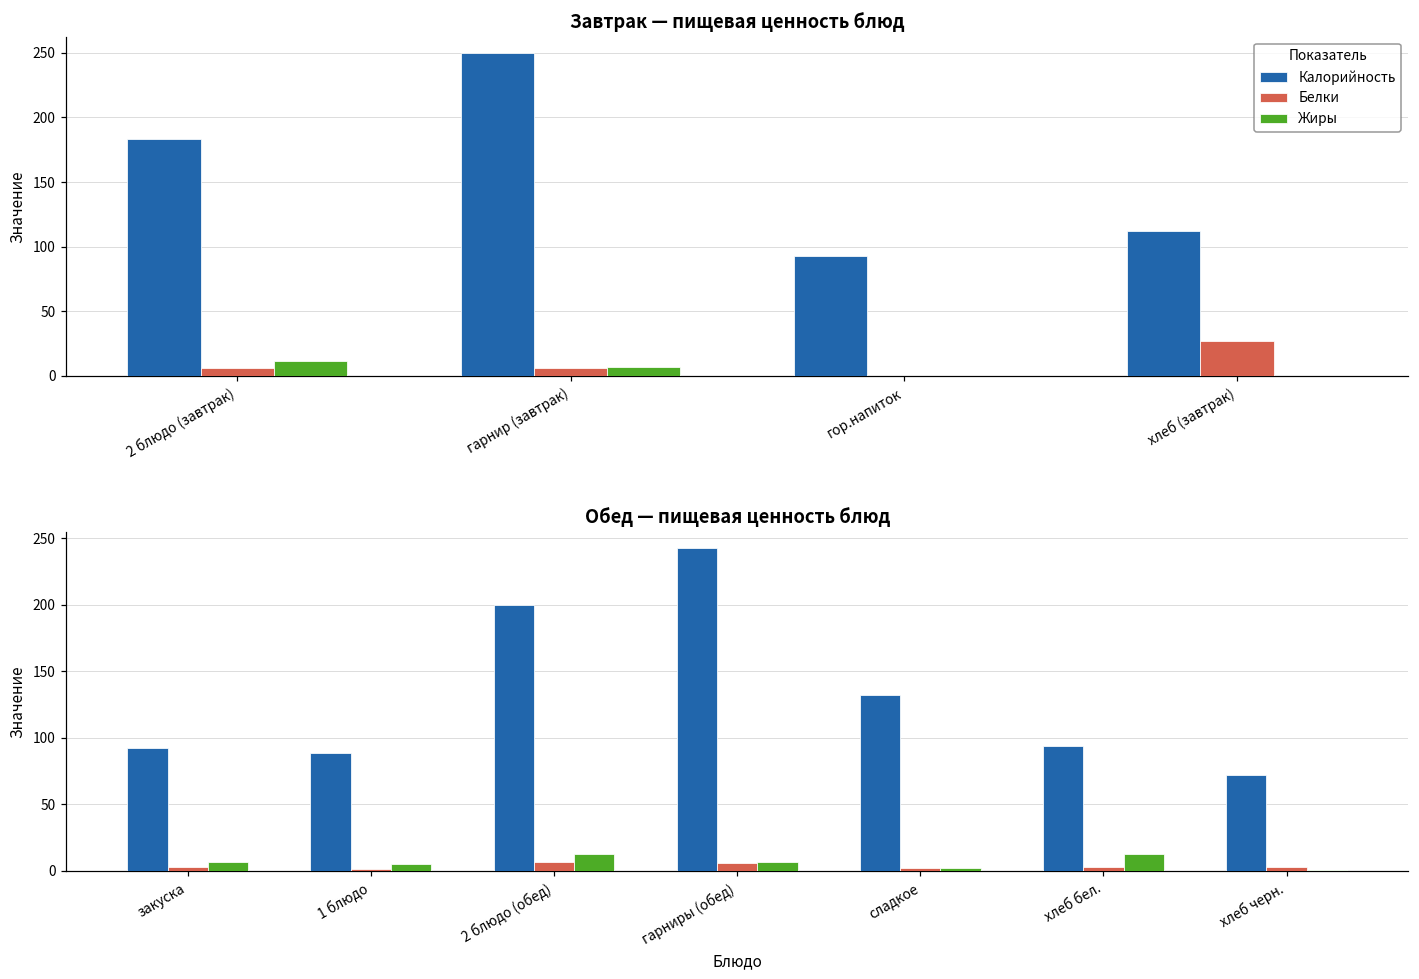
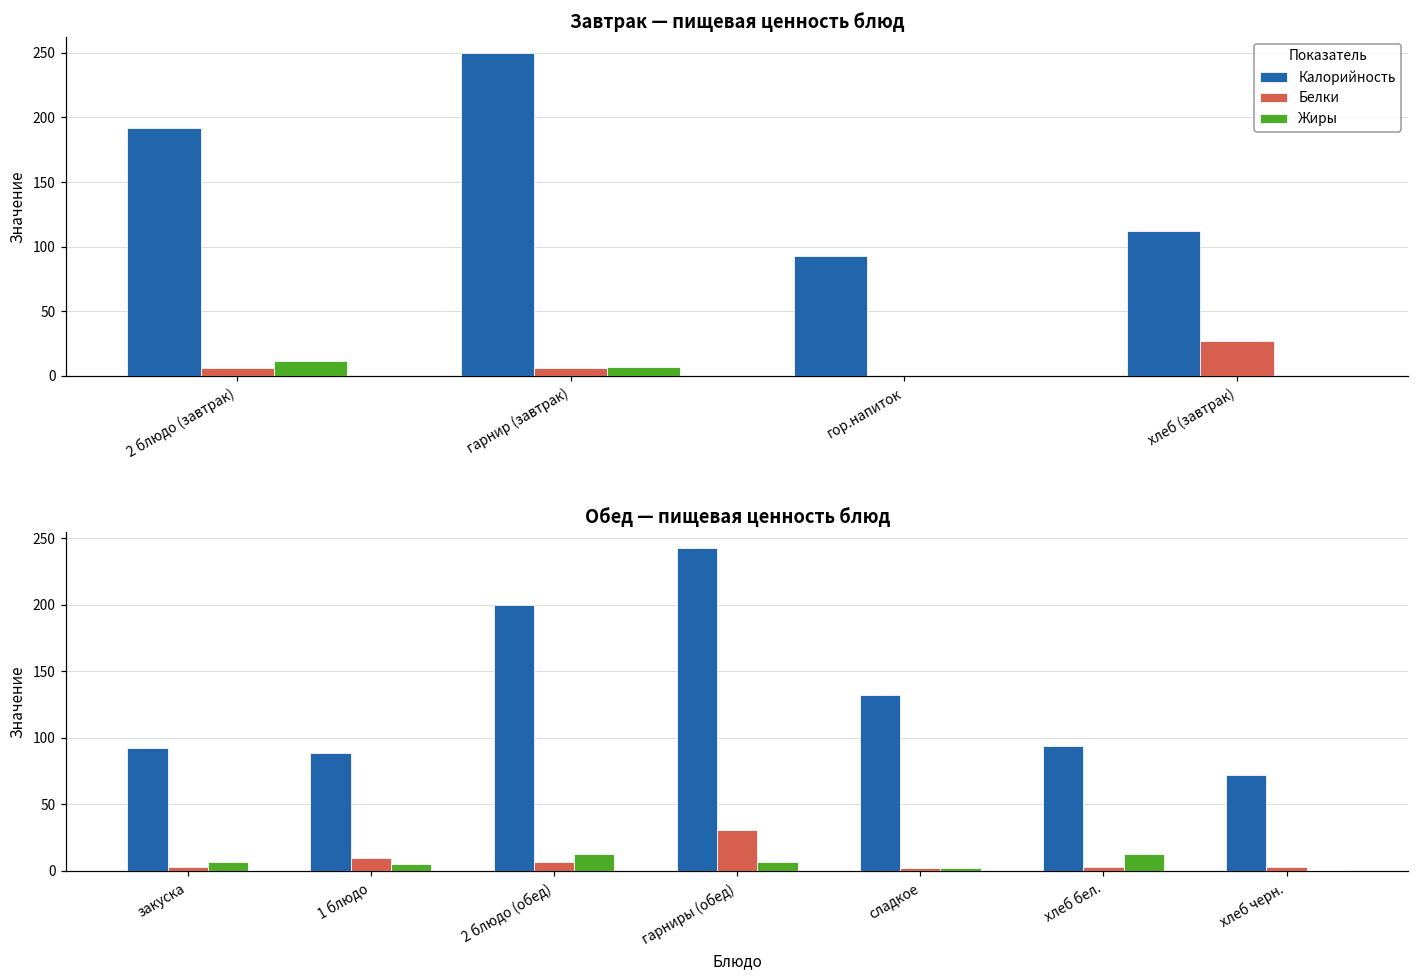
Завтрак — пищевая ценность блюд, Калорийность, 2 блюдо (завтрак): 183 -> 192
Обед — пищевая ценность блюд, Белки, 1 блюдо: 2 -> 9
Обед — пищевая ценность блюд, Белки, гарниры (обед): 6 -> 31
